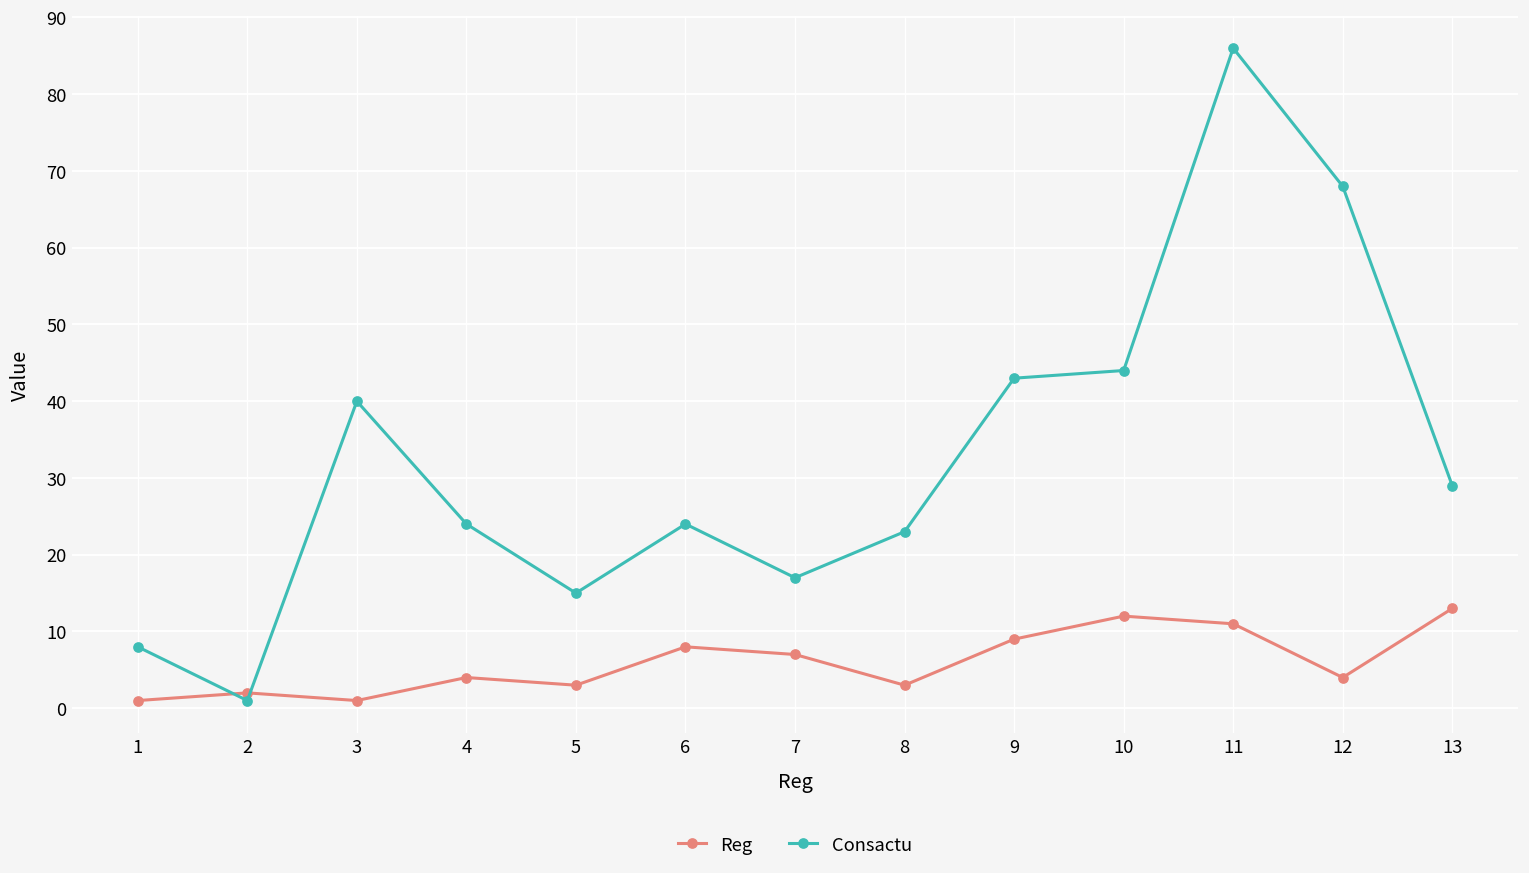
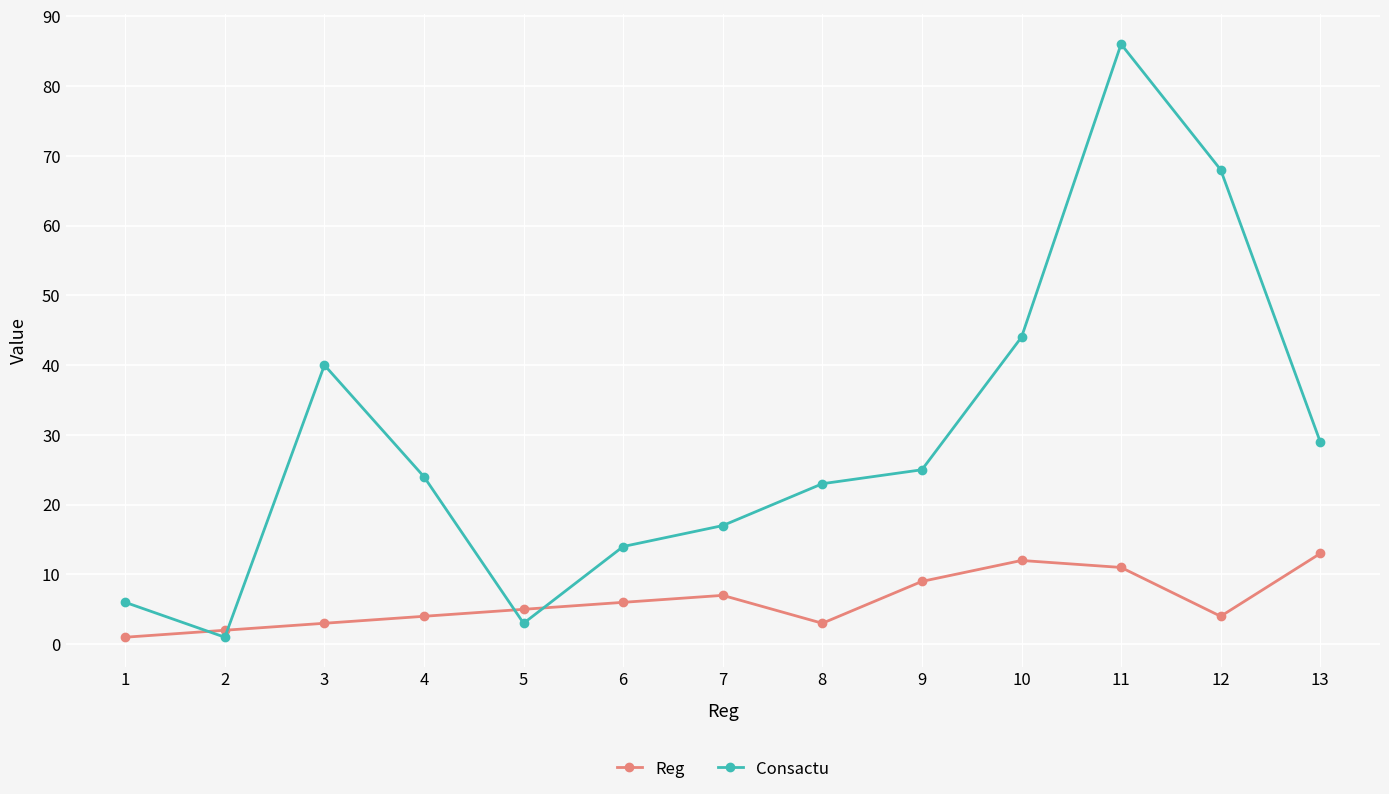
Consactu, 1: 8 -> 6
Reg, 3: 1 -> 3
Reg, 5: 3 -> 5
Consactu, 5: 15 -> 3
Reg, 6: 8 -> 6
Consactu, 6: 24 -> 14
Consactu, 9: 43 -> 25
